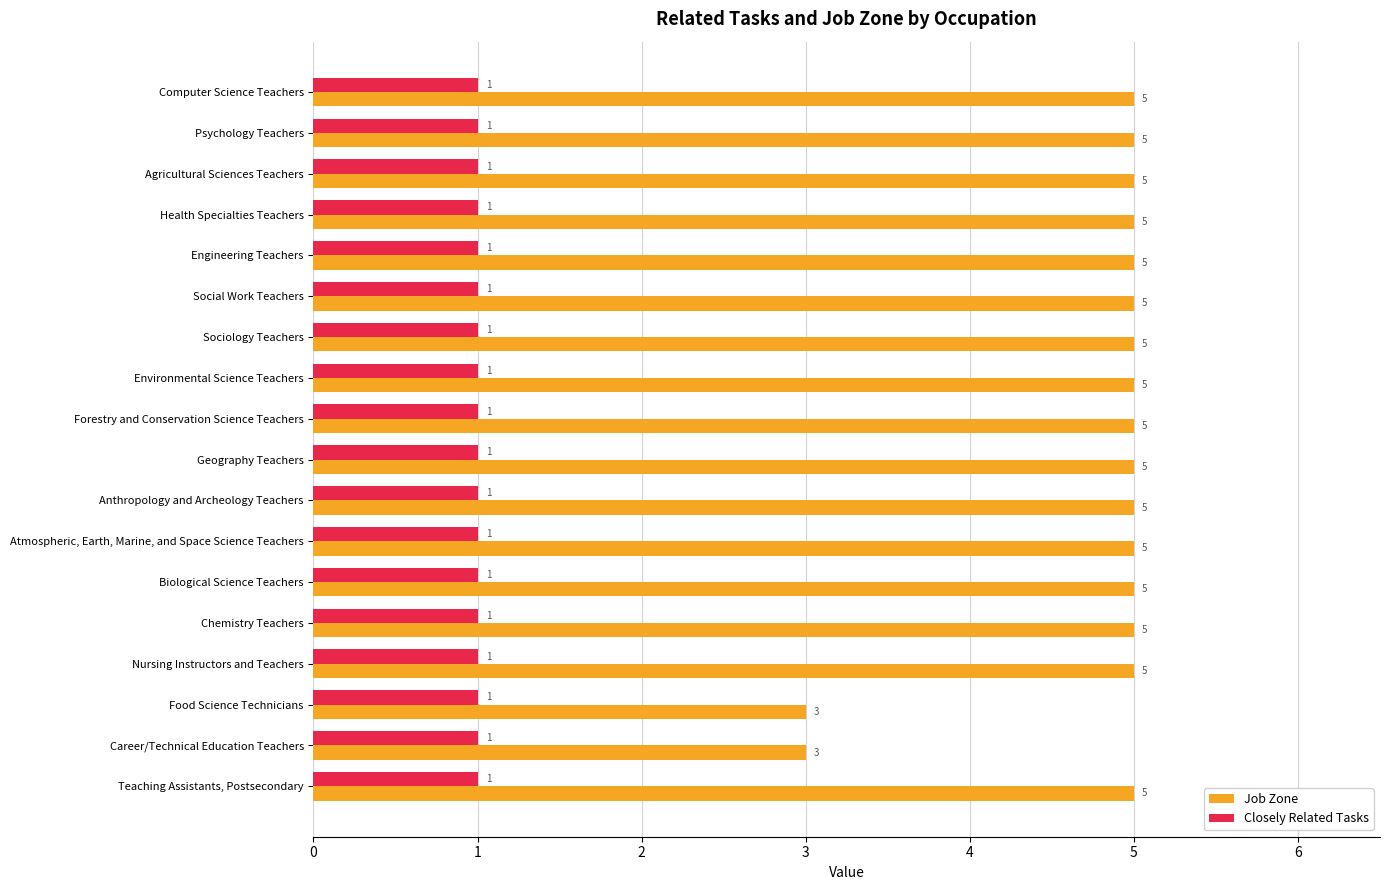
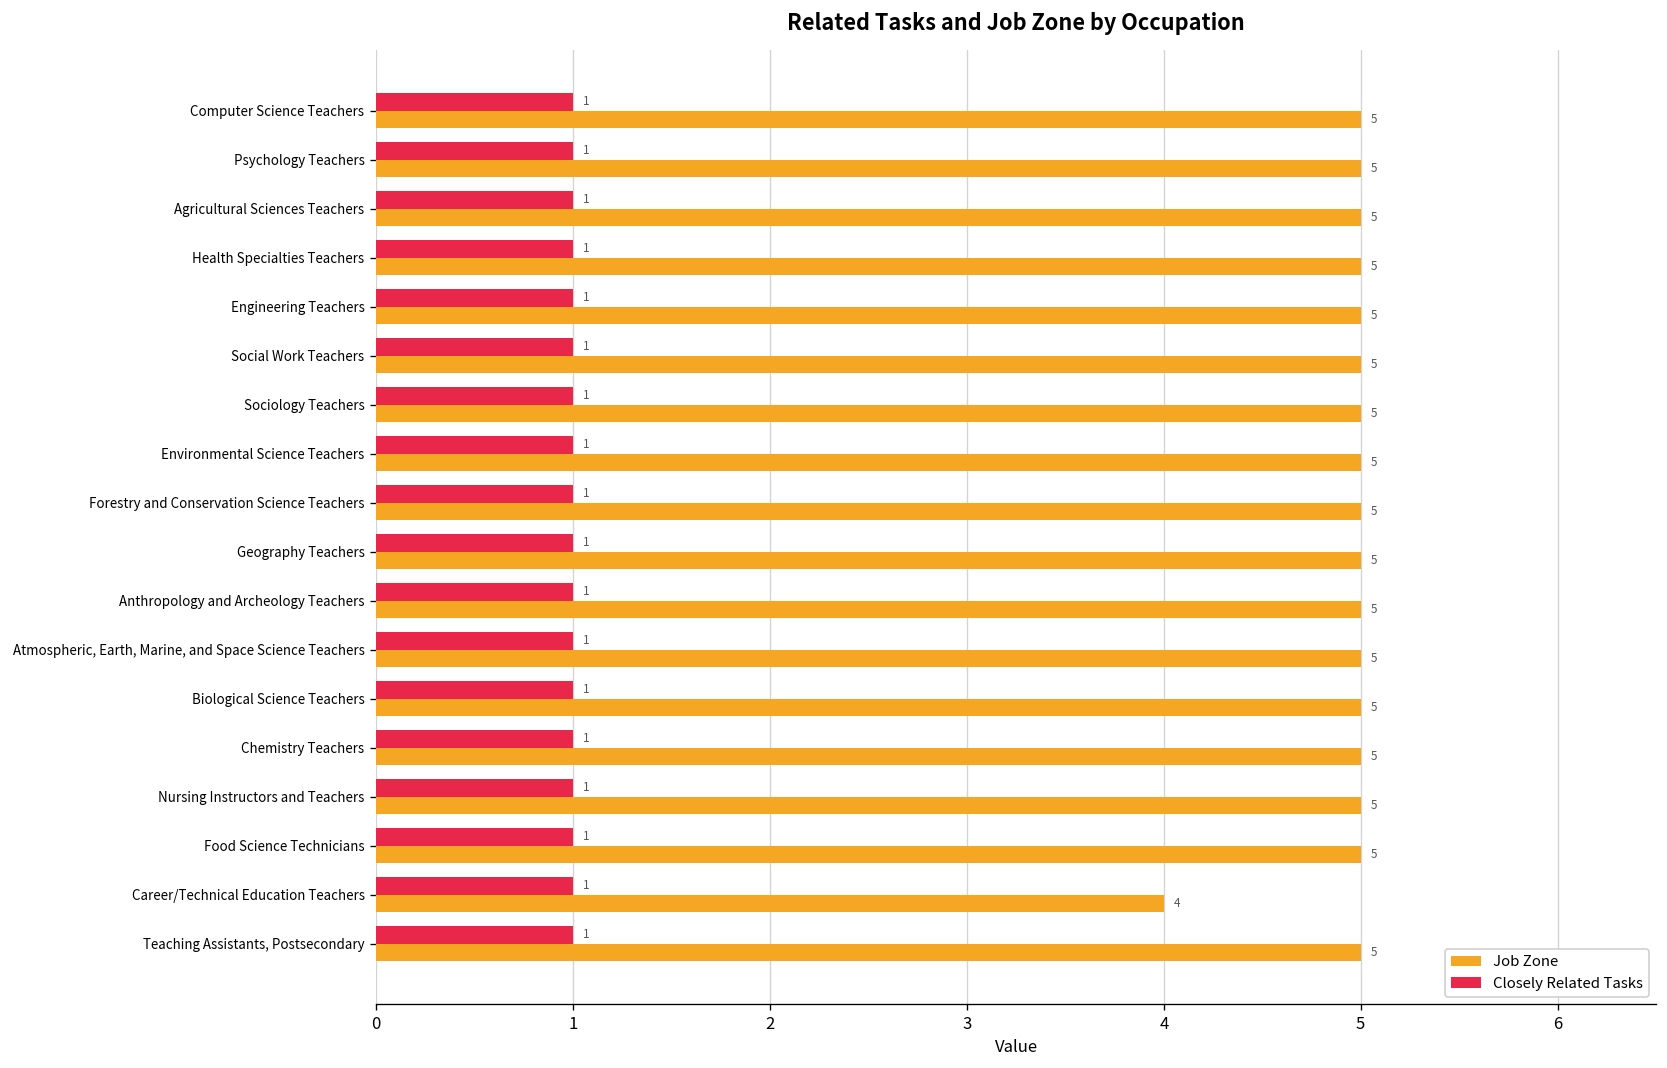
Job Zone, Food Science Technicians: 3 -> 5
Job Zone, Career/Technical Education Teachers: 3 -> 4
